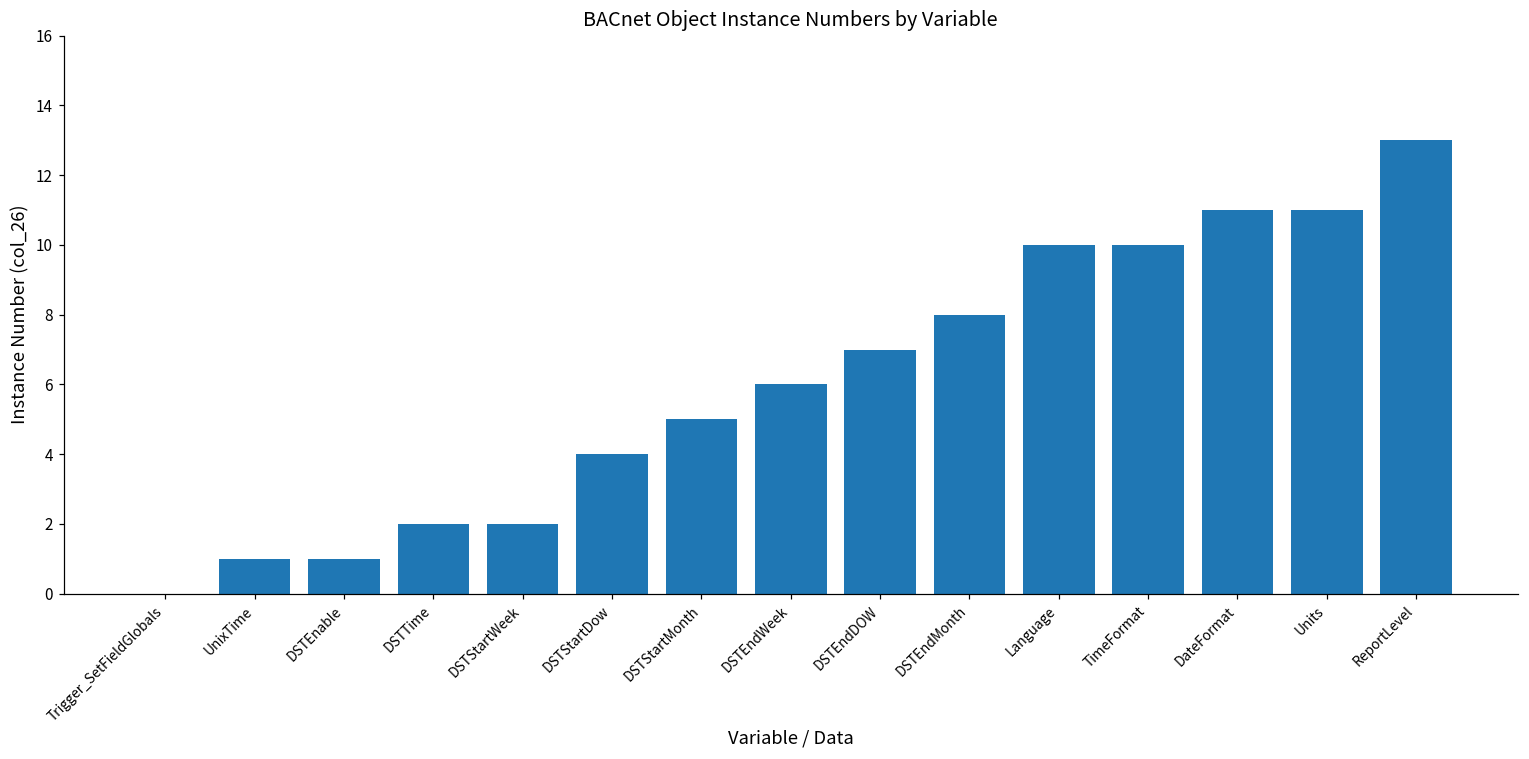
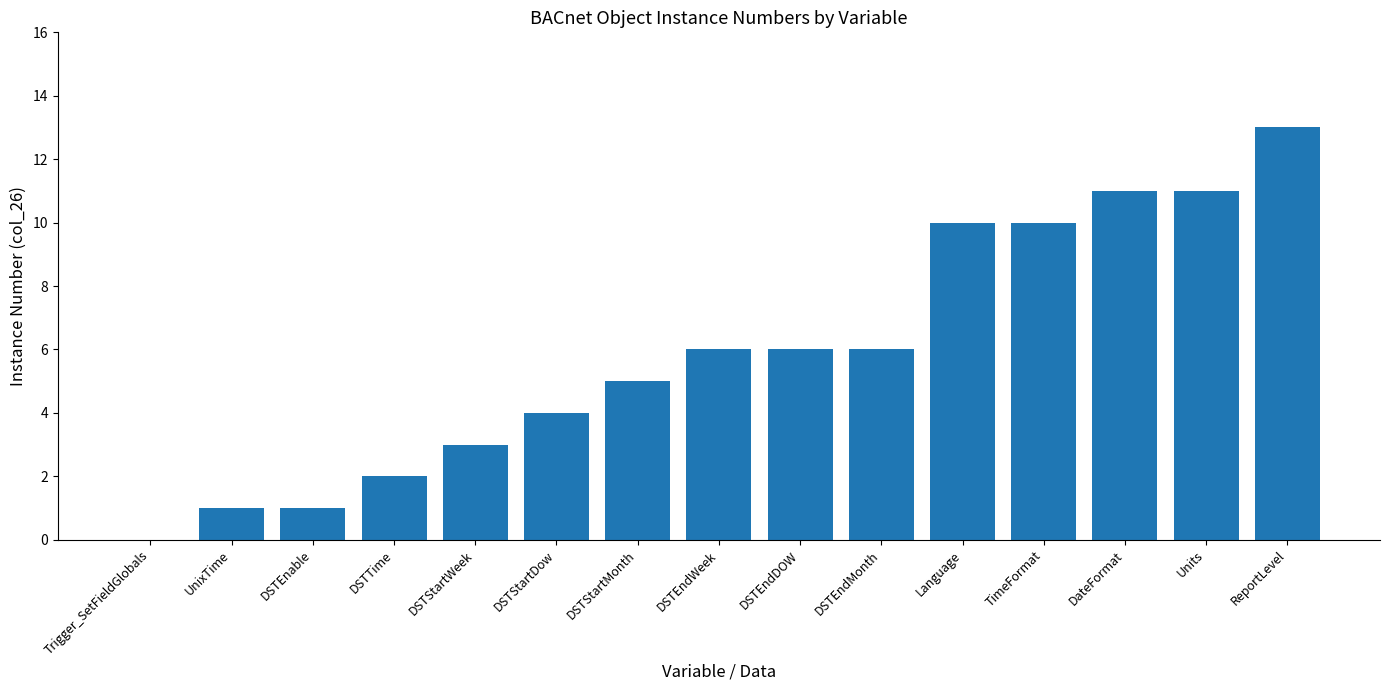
DSTStartWeek: 2 -> 3
DSTEndDOW: 7 -> 6
DSTEndMonth: 8 -> 6
